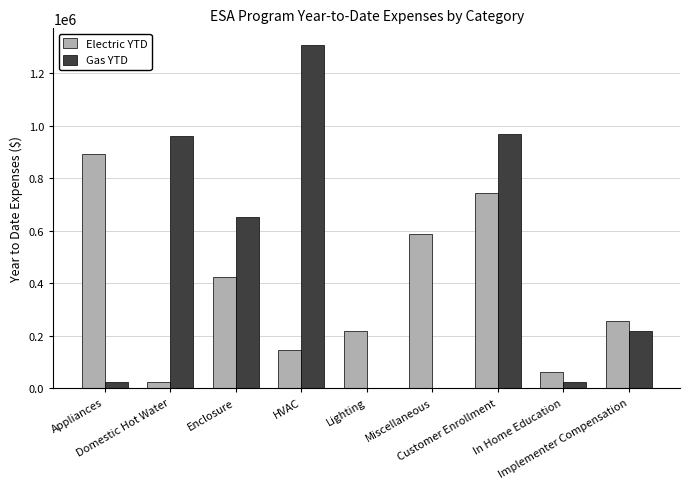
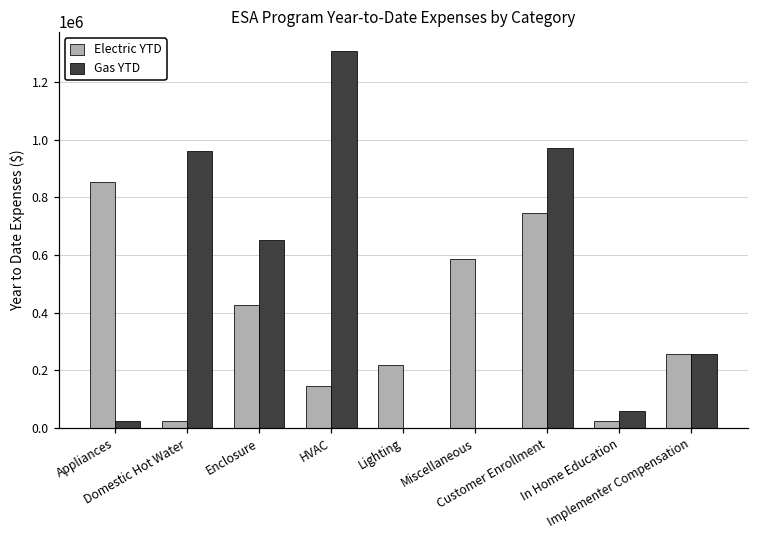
Electric YTD, Appliances: 890000 -> 850000
Electric YTD, In Home Education: 60000 -> 30000
Gas YTD, In Home Education: 20000 -> 60000
Gas YTD, Implementer Compensation: 220000 -> 260000
